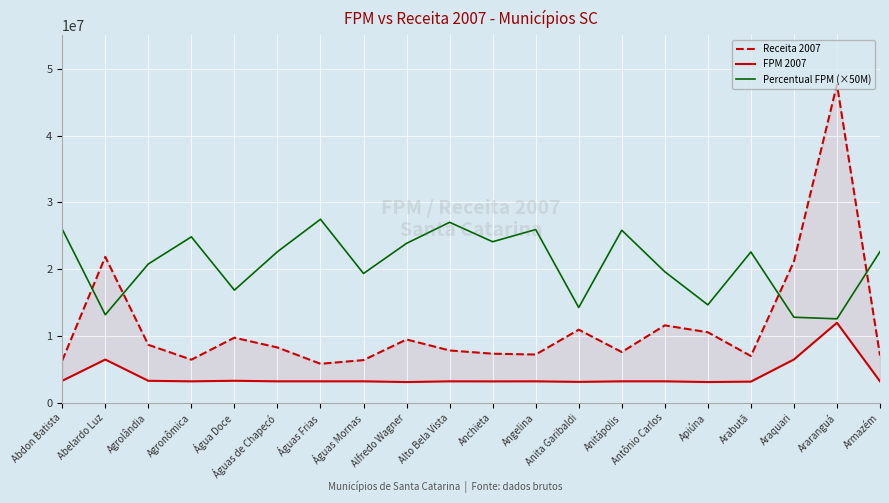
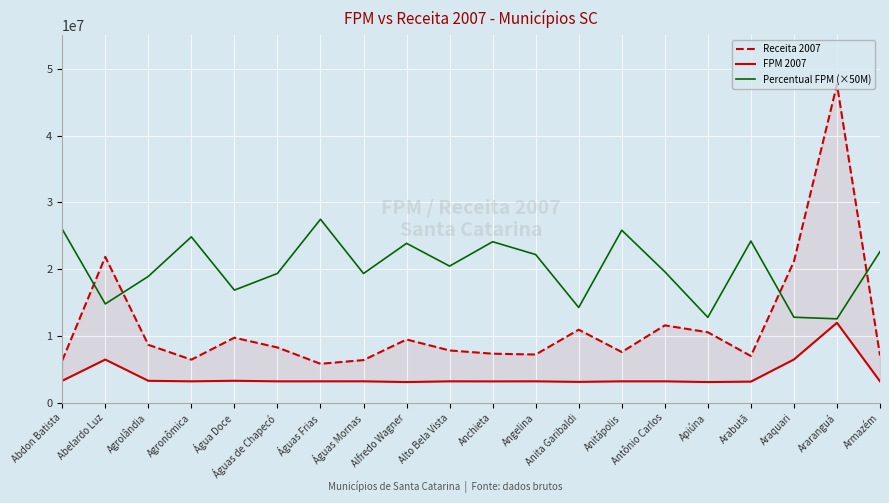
Percentual FPM (×50M), Abelardo Luz: 13000000 -> 15000000
Percentual FPM (×50M), Agrolândia: 21000000 -> 19000000
Percentual FPM (×50M), Águas de Chapecó: 23000000 -> 19000000
Percentual FPM (×50M), Alto Bela Vista: 27000000 -> 20000000
Percentual FPM (×50M), Angelina: 26000000 -> 22000000
Percentual FPM (×50M), Apiúna: 15000000 -> 13000000
Percentual FPM (×50M), Arabutã: 23000000 -> 24000000
